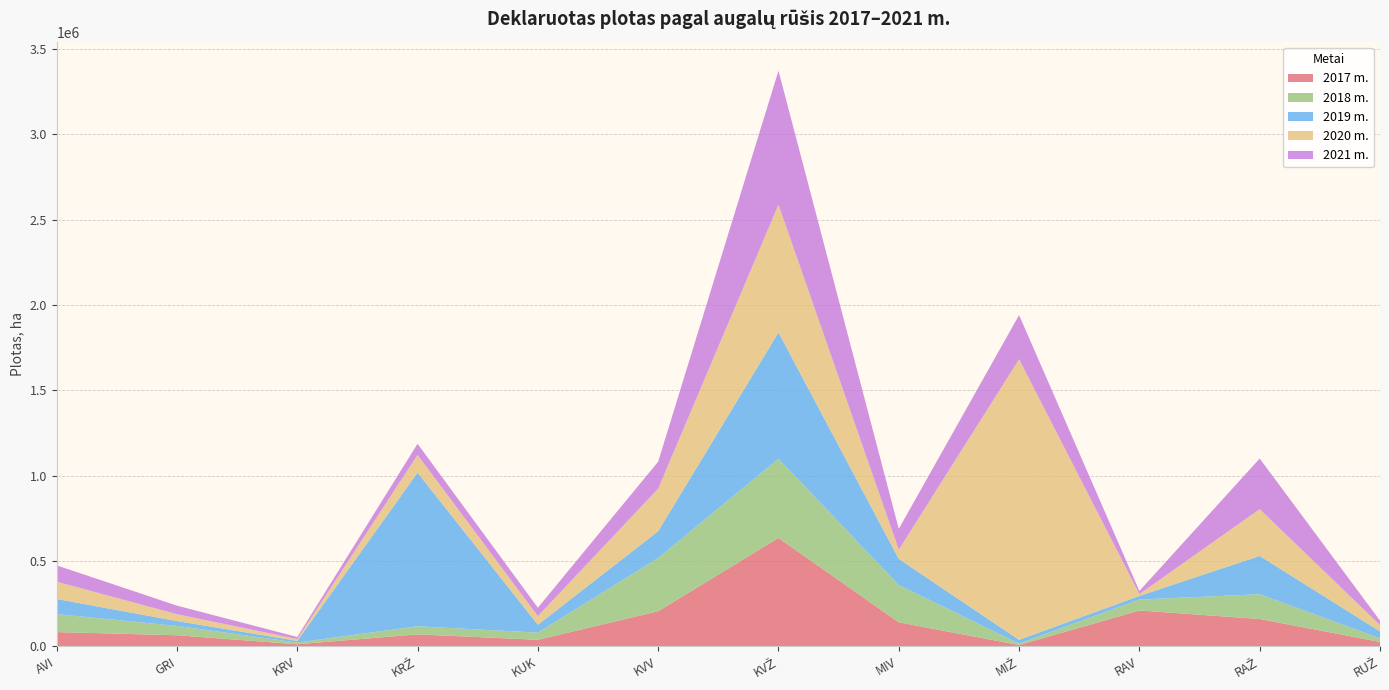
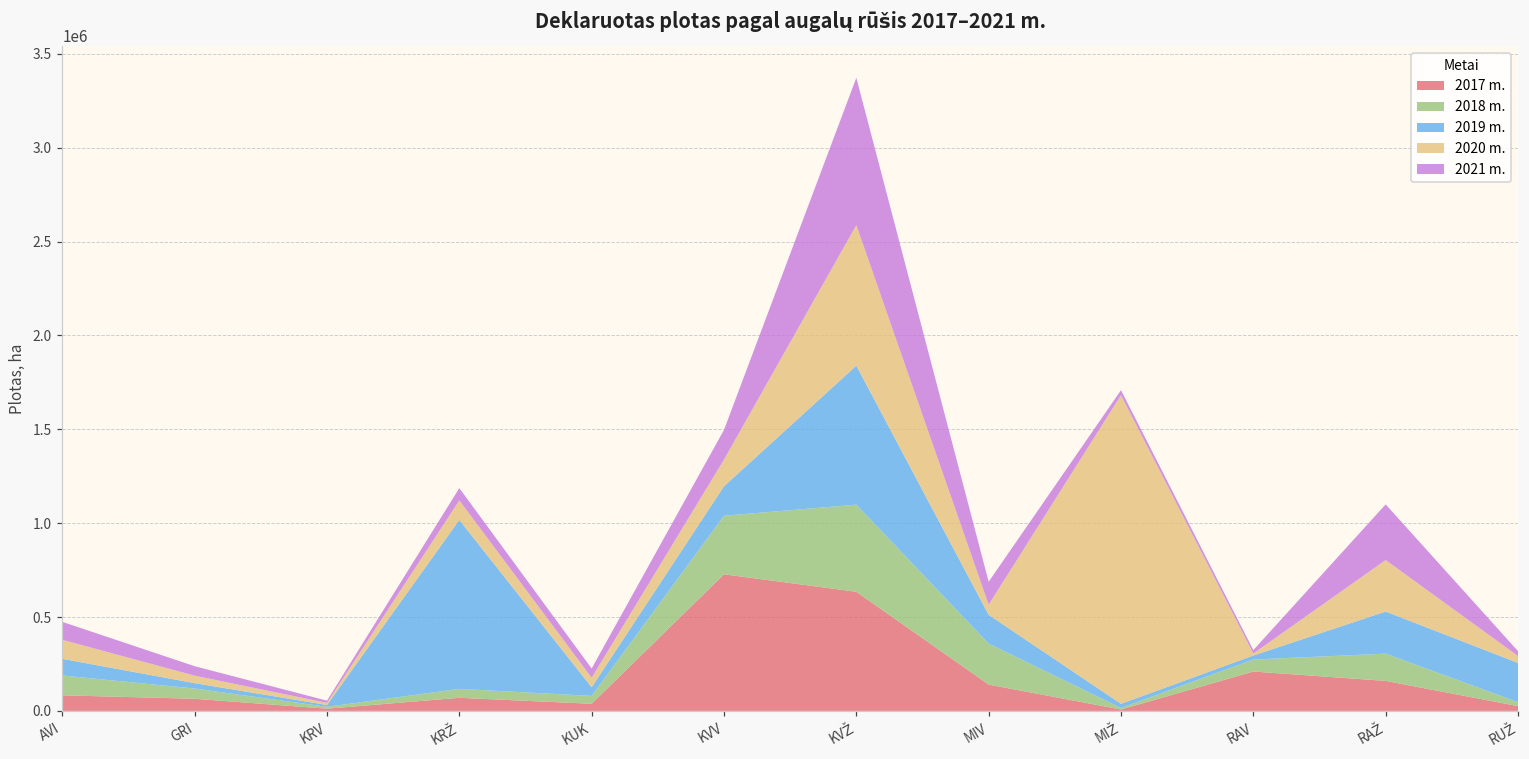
2017 m., KVV: 210000 -> 730000
2020 m., KVV: 250000 -> 140000
2021 m., MIŽ: 260000 -> 30000
2019 m., RUŽ: 40000 -> 210000
